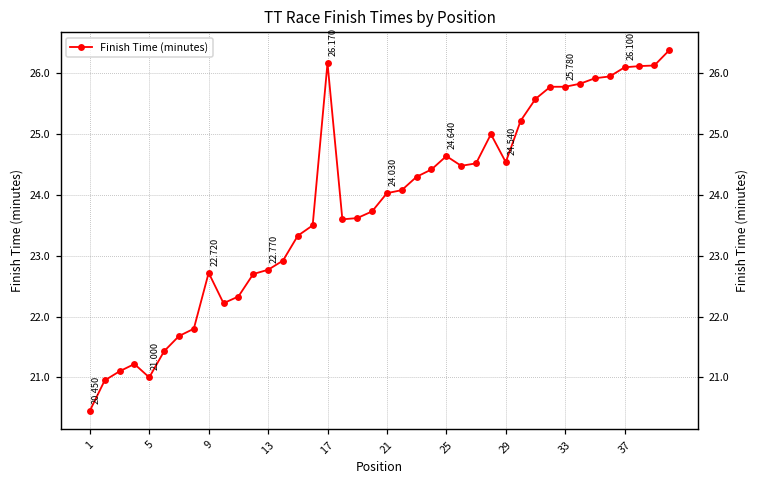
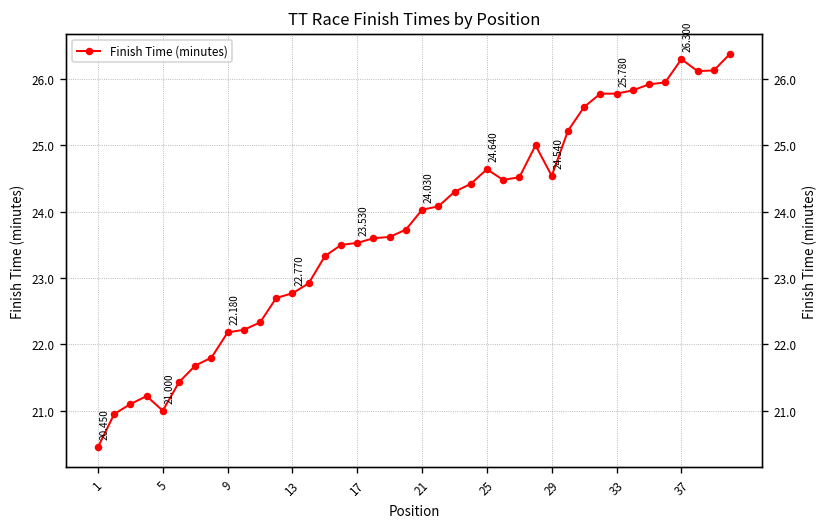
9: 22.720 -> 22.180
17: 26.170 -> 23.530
37: 26.100 -> 26.300
